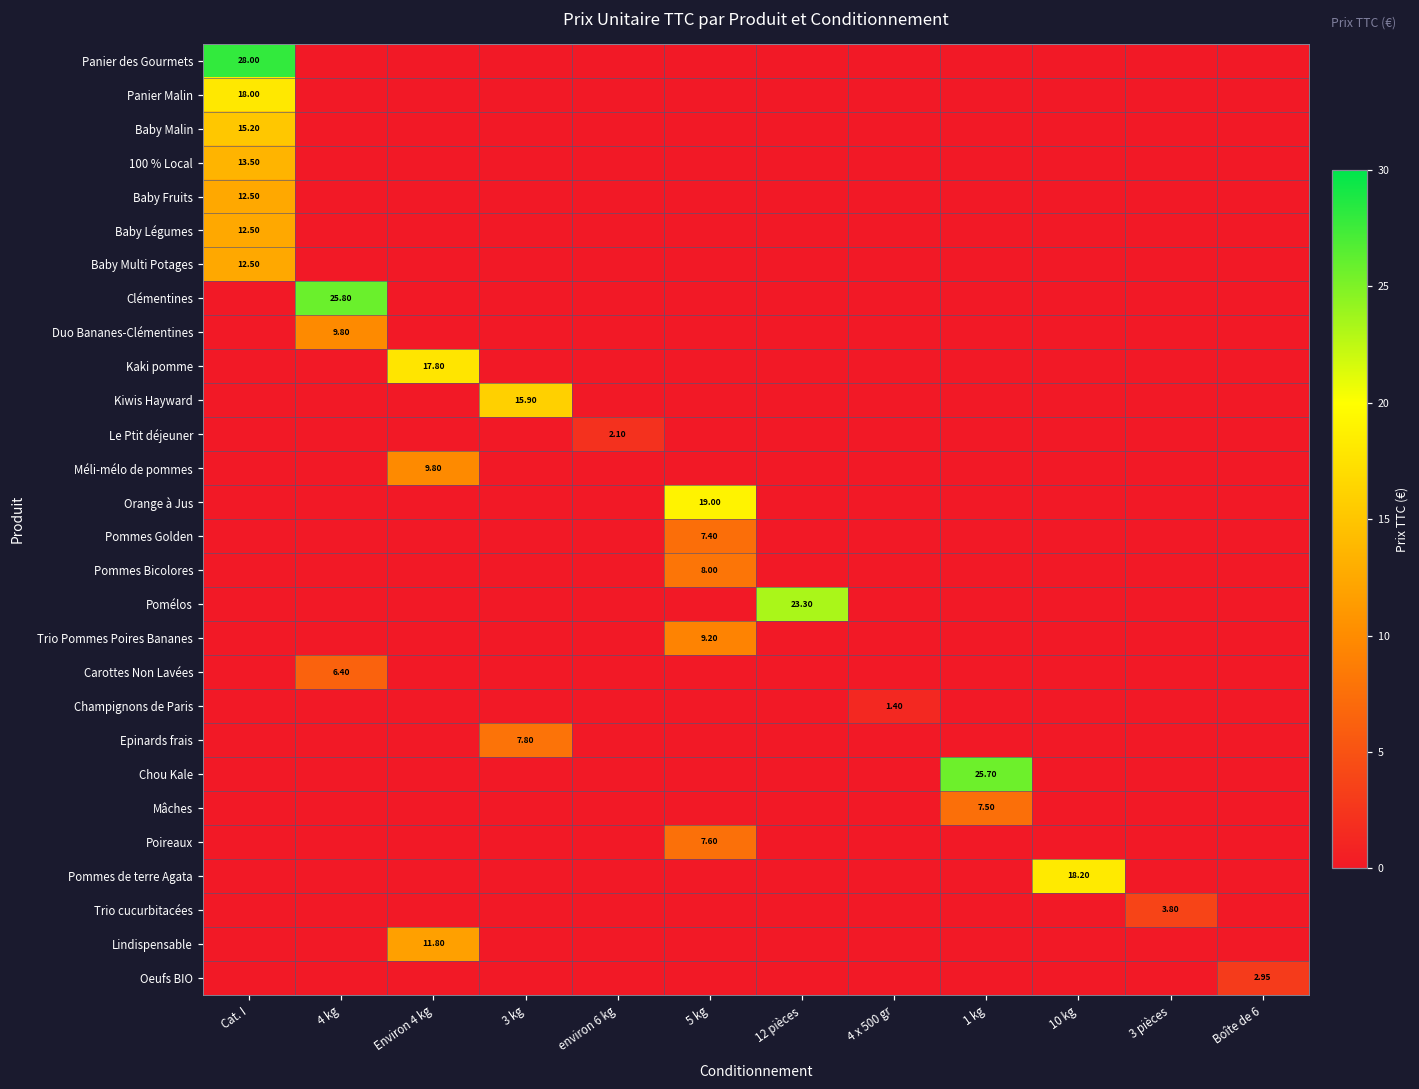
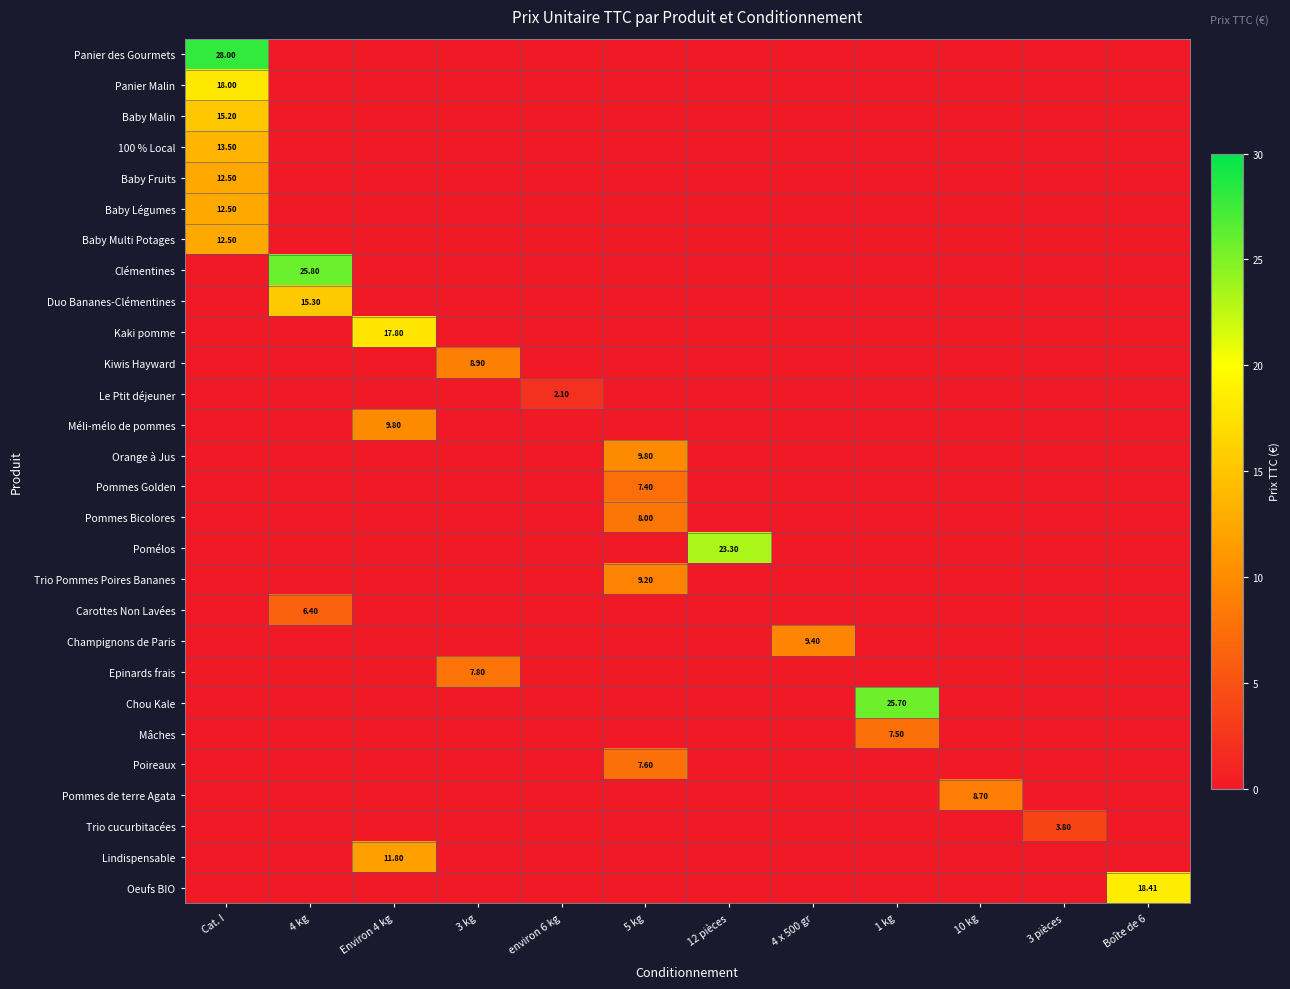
Duo Bananes-Clémentines, 4 kg: 9.80 -> 15.30
Kiwis Hayward, 3 kg: 15.90 -> 8.90
Orange à Jus, 5 kg: 19.00 -> 9.80
Champignons de Paris, 4 x 500 gr: 1.40 -> 9.40
Pommes de terre Agata, 10 kg: 18.20 -> 8.70
Oeufs BIO, Boîte de 6: 2.95 -> 18.41
